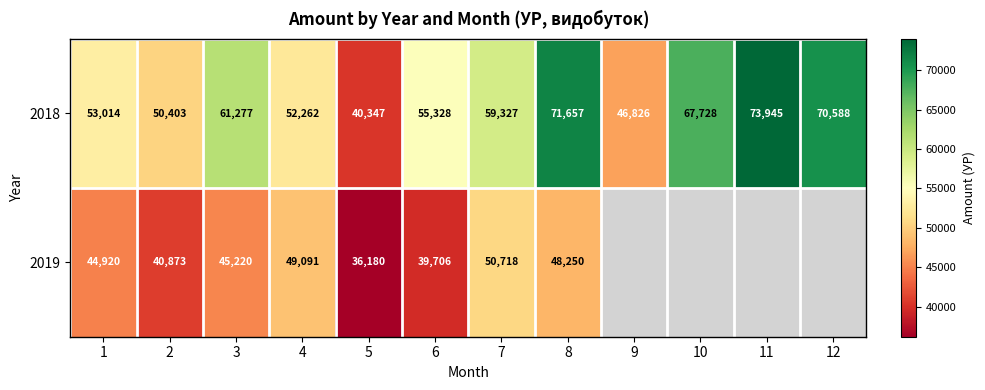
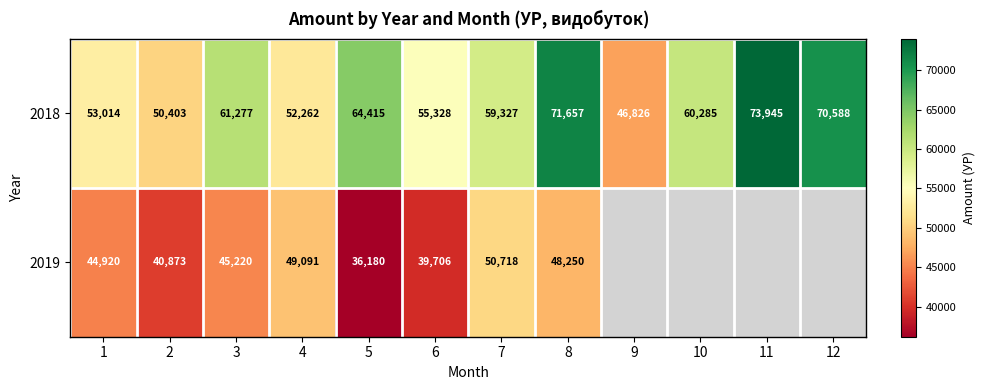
2018, 5: 40,347 -> 64,415
2018, 10: 67,728 -> 60,285
